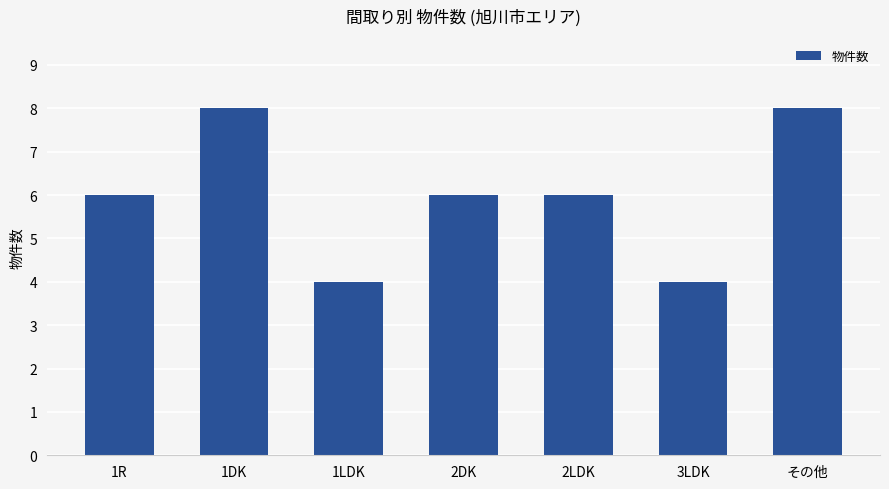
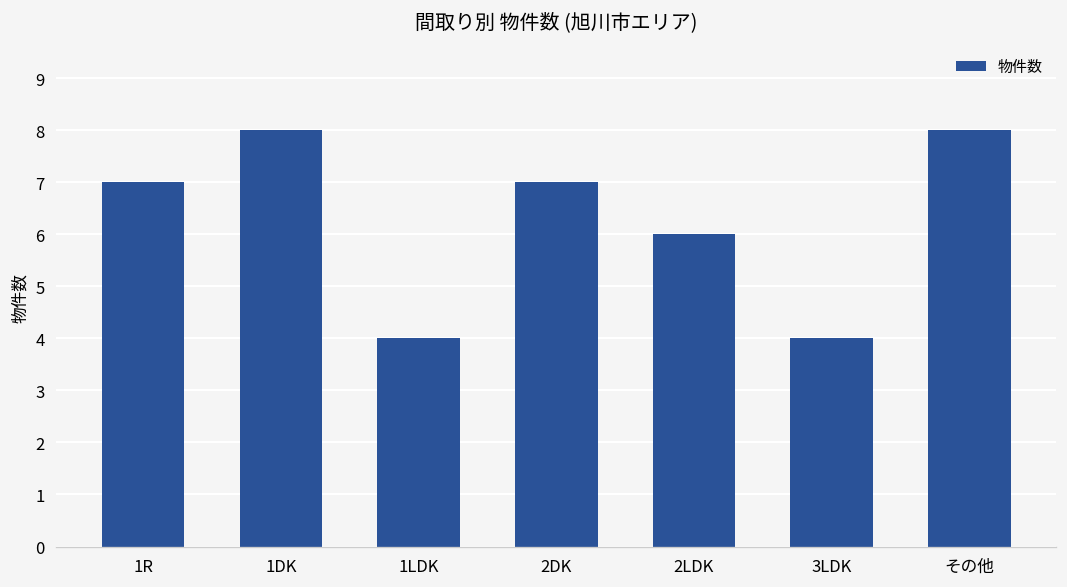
1R: 6 -> 7
2DK: 6 -> 7
